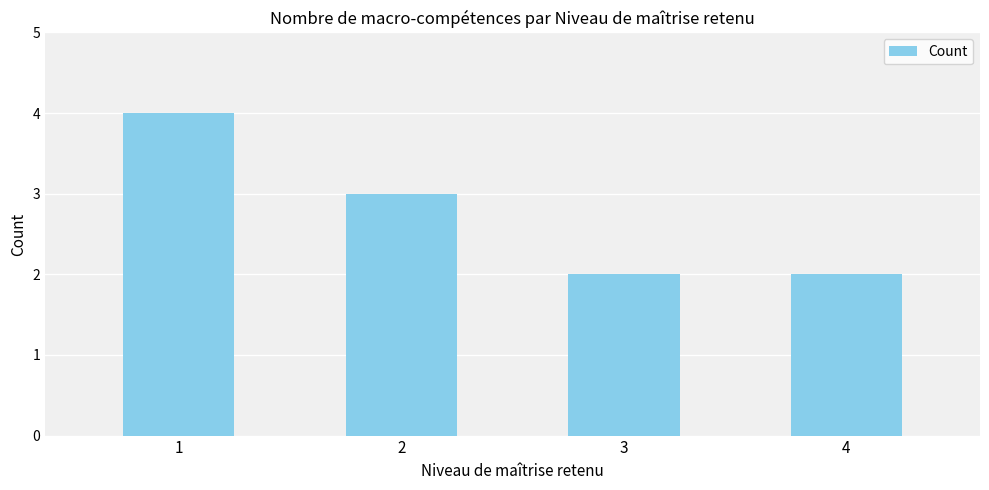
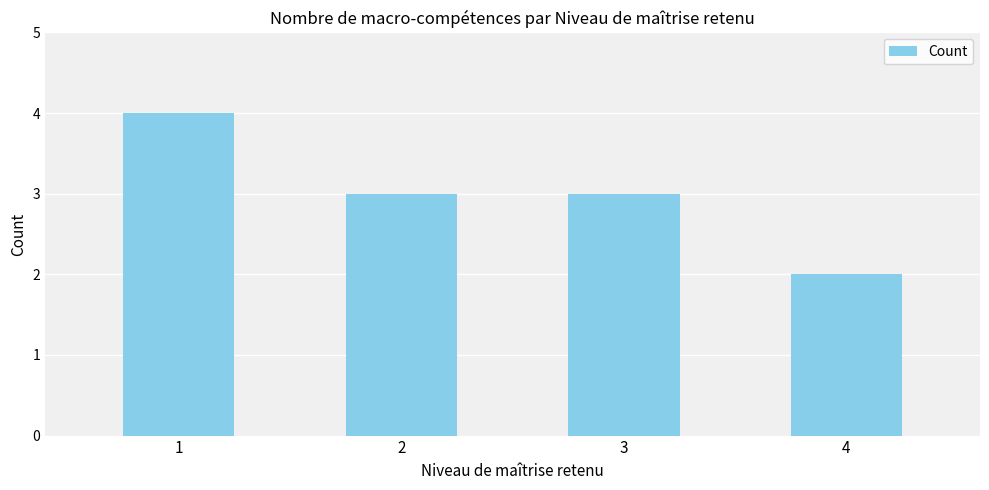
3: 2 -> 3
